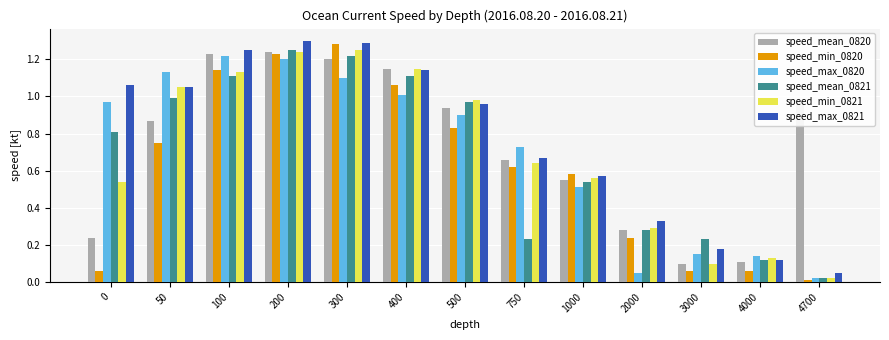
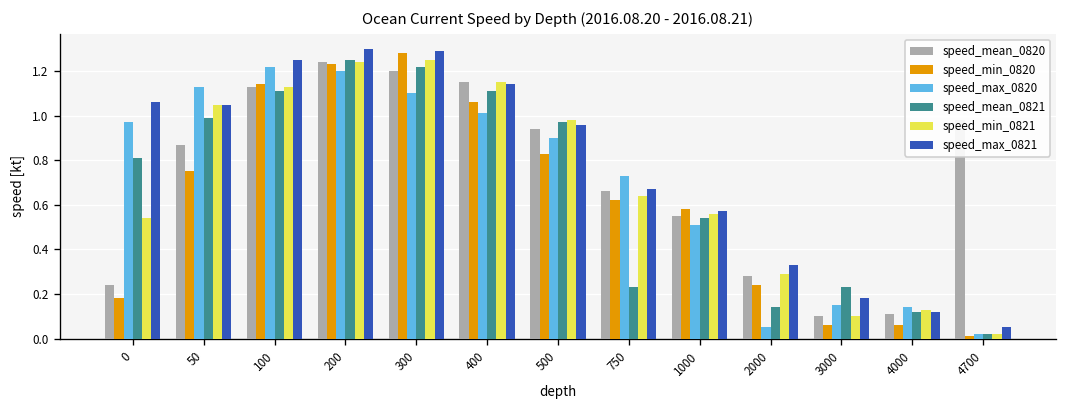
speed_min_0820, 0: 0.06 -> 0.18
speed_mean_0820, 100: 1.23 -> 1.13
speed_mean_0821, 2000: 0.28 -> 0.14
